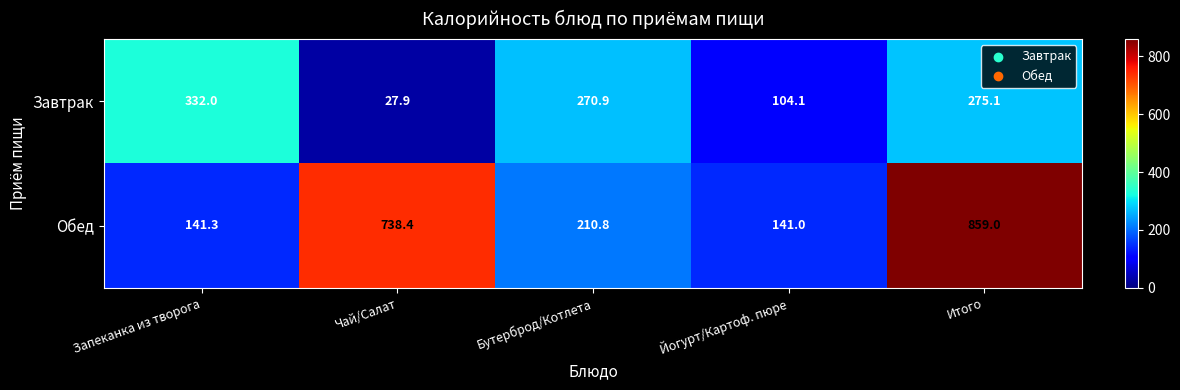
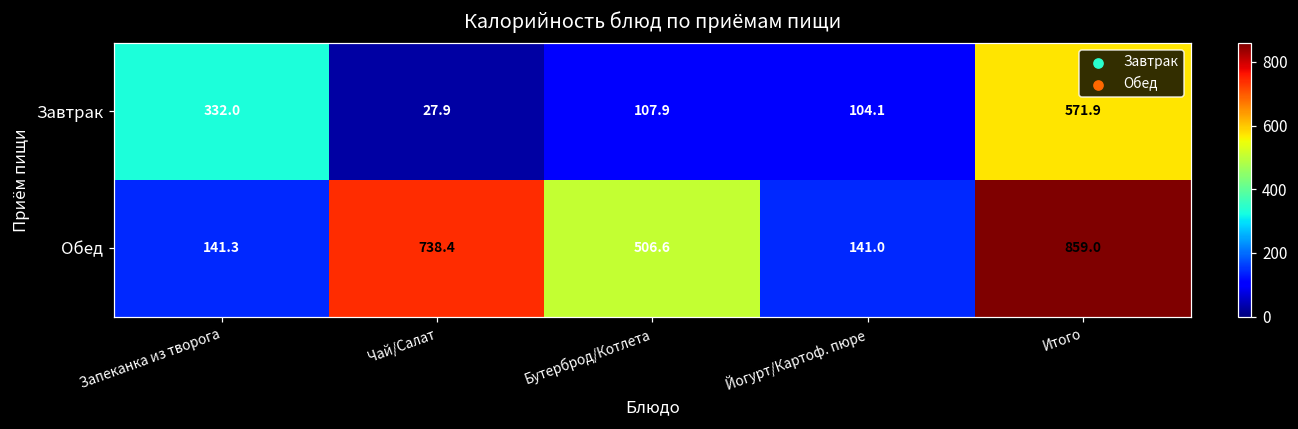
Завтрак, Бутерброд/Котлета: 270.9 -> 107.9
Завтрак, Итого: 275.1 -> 571.9
Обед, Бутерброд/Котлета: 210.8 -> 506.6
